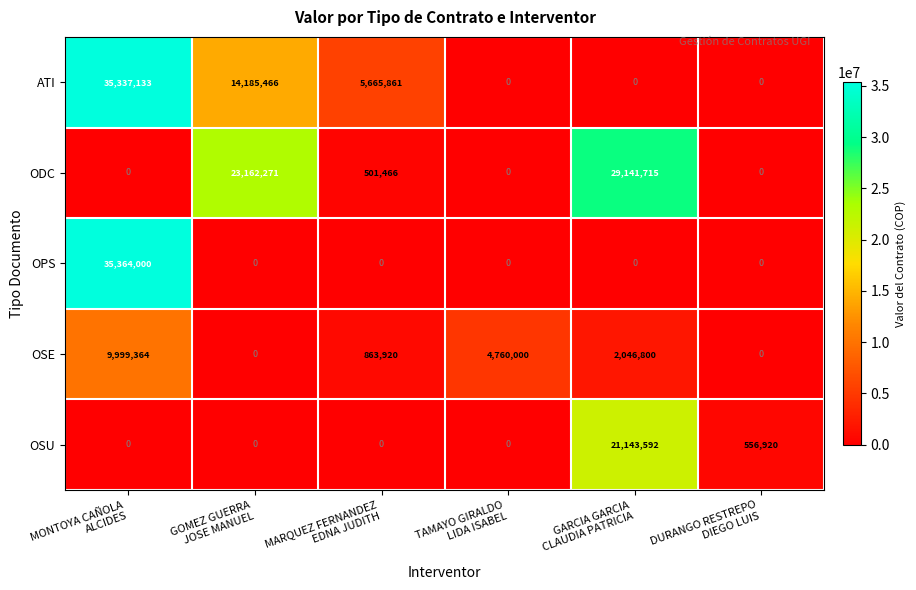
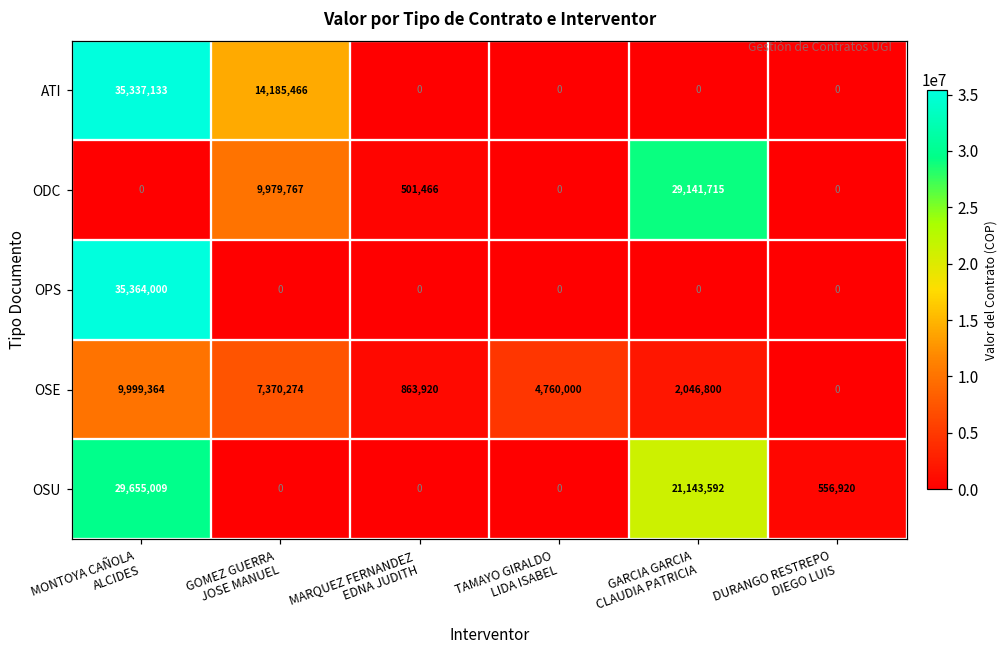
ATI, MARQUEZ FERNANDEZ EDNA JUDITH: 5,665,861 -> 0
ODC, GOMEZ GUERRA JOSE MANUEL: 23,162,271 -> 9,979,767
OSE, GOMEZ GUERRA JOSE MANUEL: 0 -> 7,370,274
OSU, MONTOYA CAÑOLA ALCIDES: 0 -> 29,655,009
